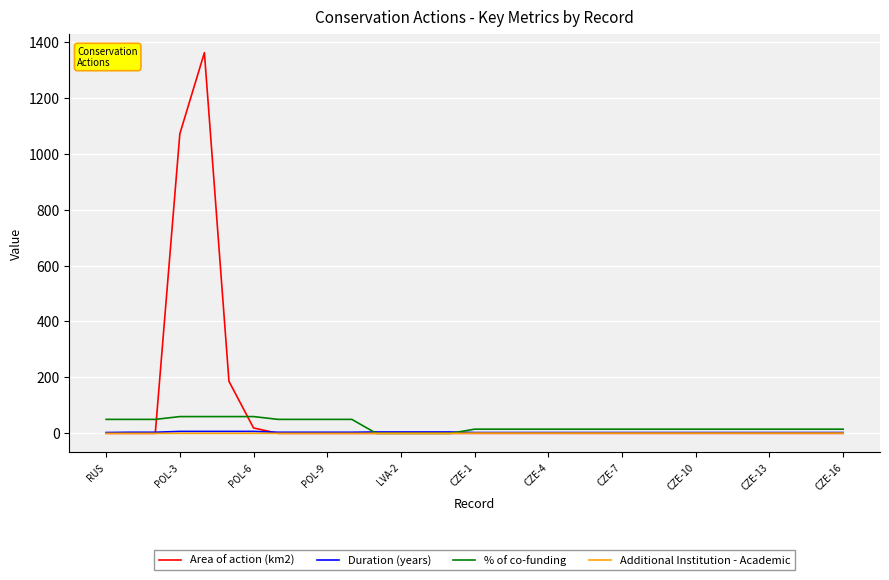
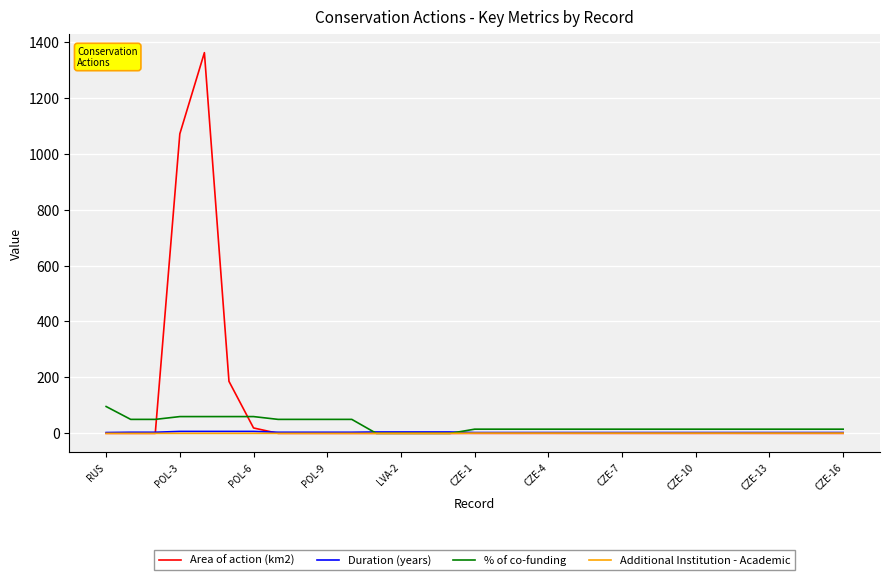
% of co-funding, RUS: 50 -> 100
